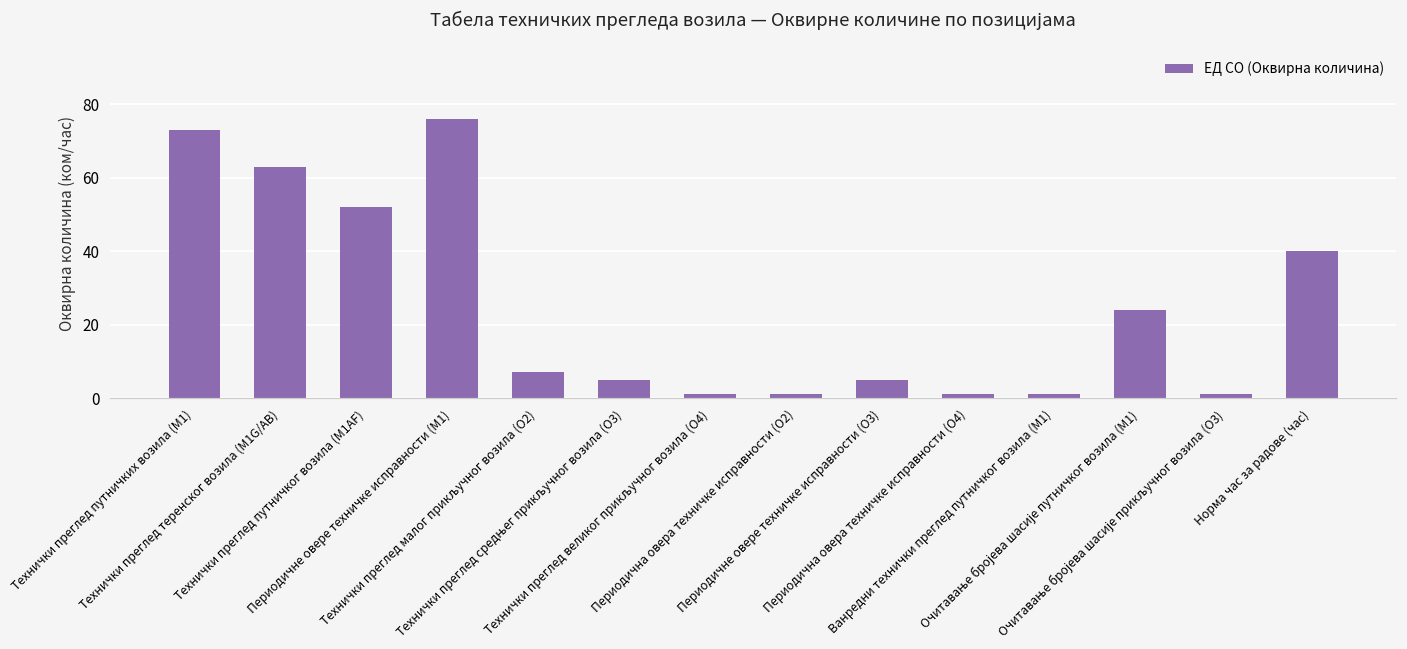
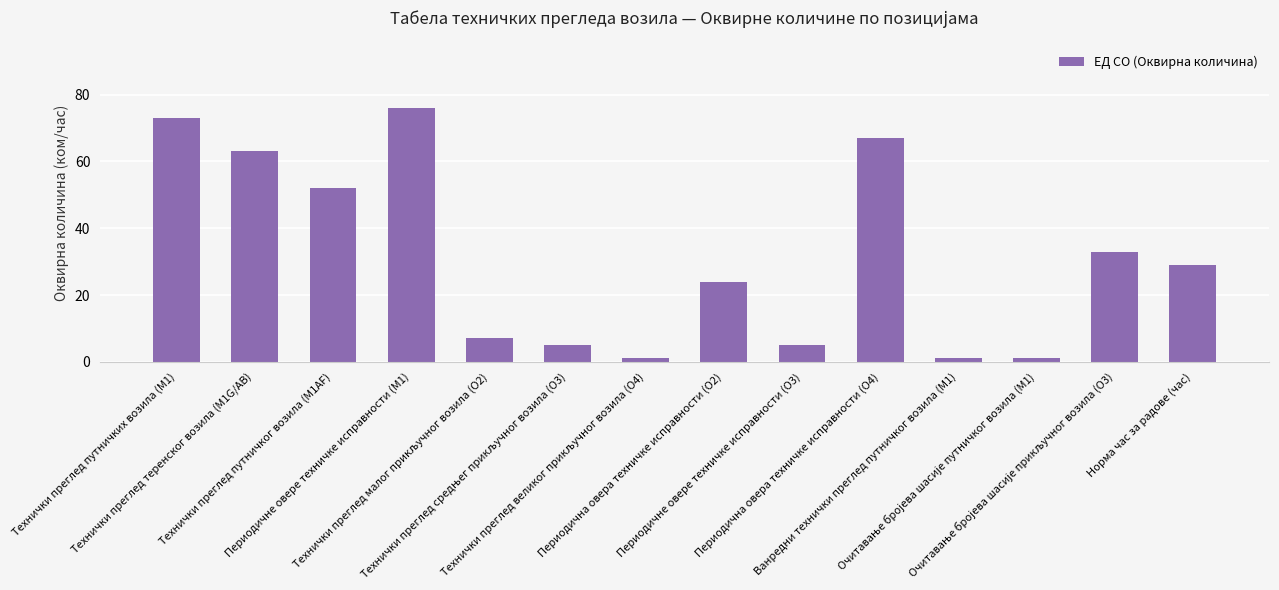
Периодичнa овера техничке исправности (О2): 1 -> 24
Периодичнa овера техничке исправности (О4): 1 -> 67
Очитавање бројева шасије путничког возила (М1): 24 -> 1
Очитавање бројева шасије прикључног возила (О3): 1 -> 33
Норма час за радове (час): 40 -> 29
